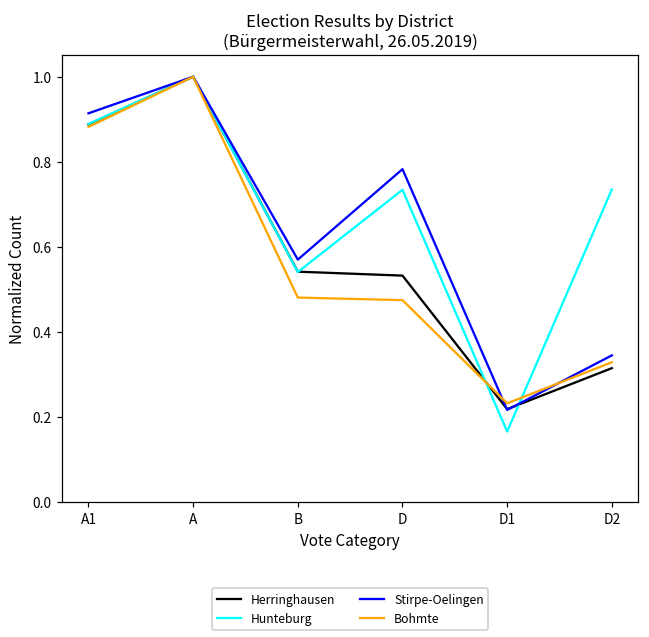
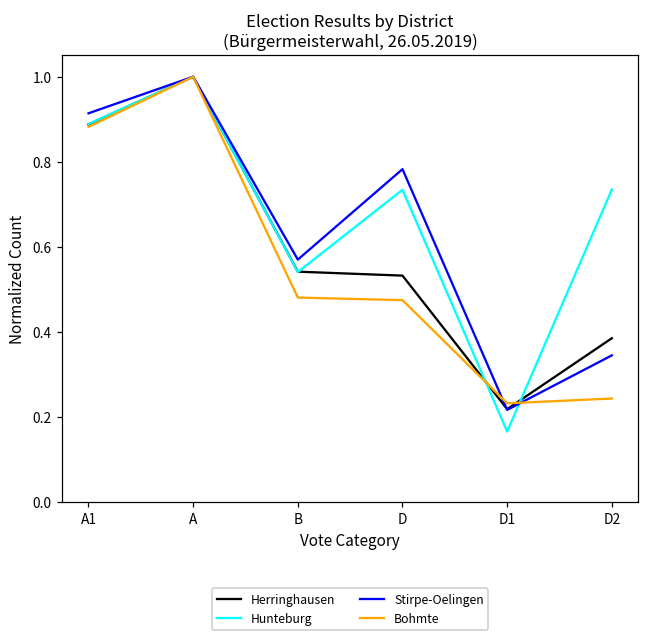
Herringhausen, D2: 0.31 -> 0.38
Bohmte, D2: 0.33 -> 0.24
